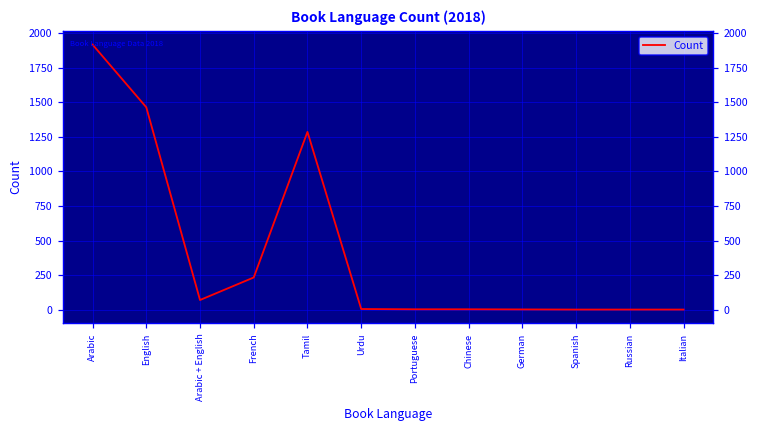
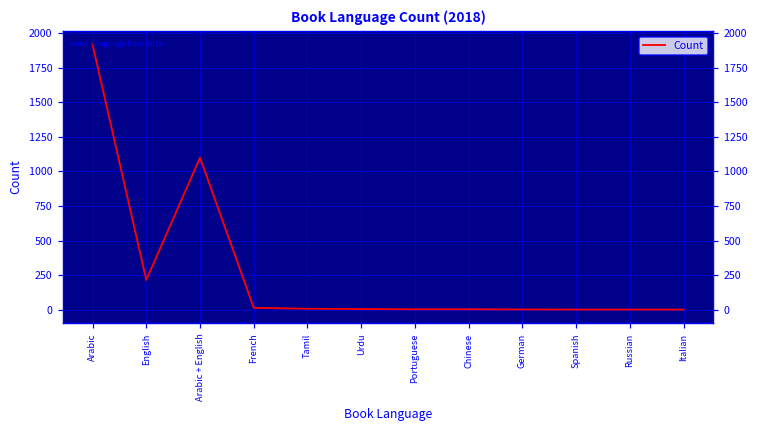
English: 1460 -> 220
Arabic + English: 70 -> 1100
French: 230 -> 20
Tamil: 1290 -> 10
